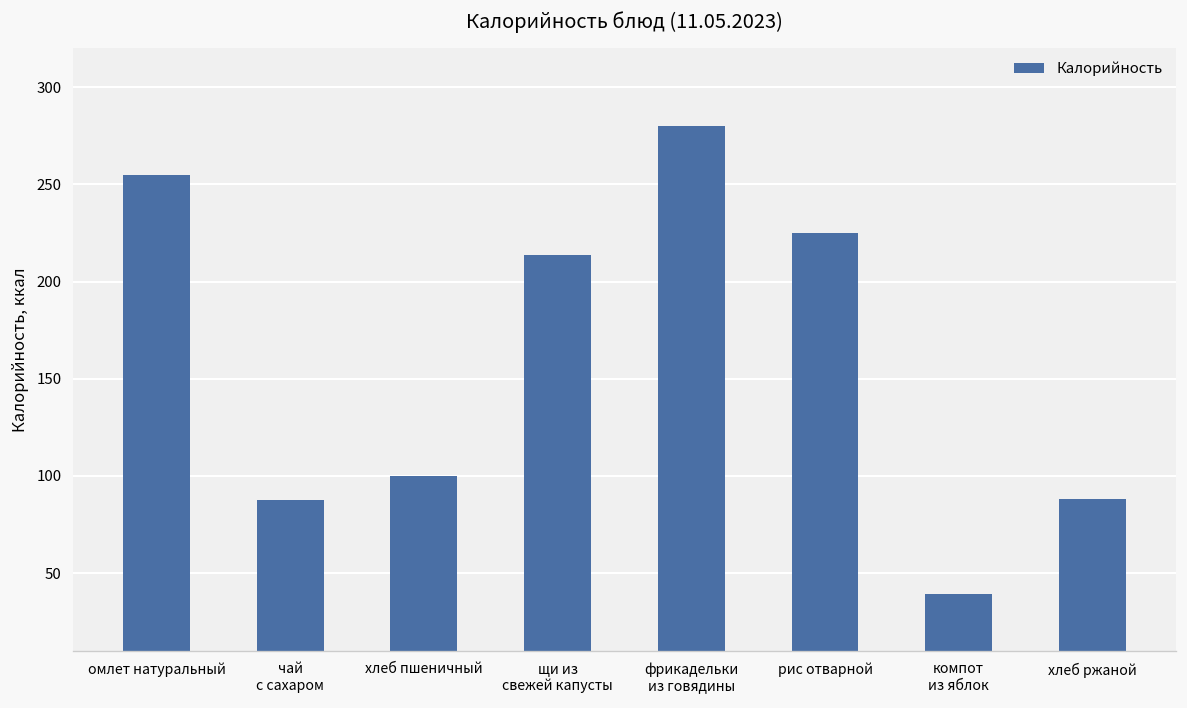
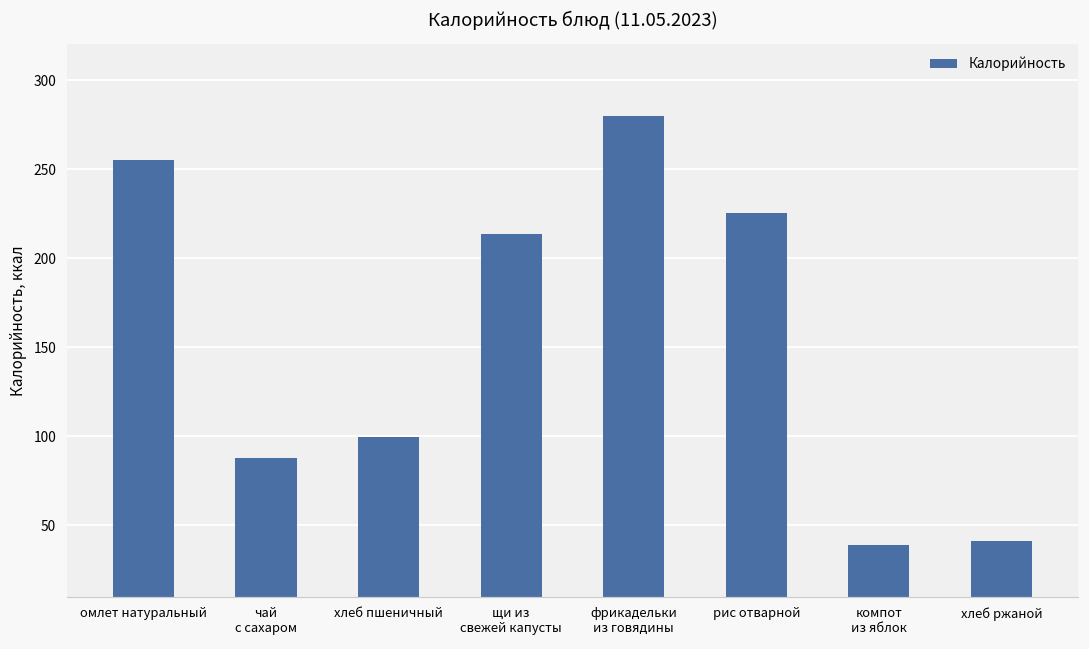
хлеб ржаной: 88 -> 41
